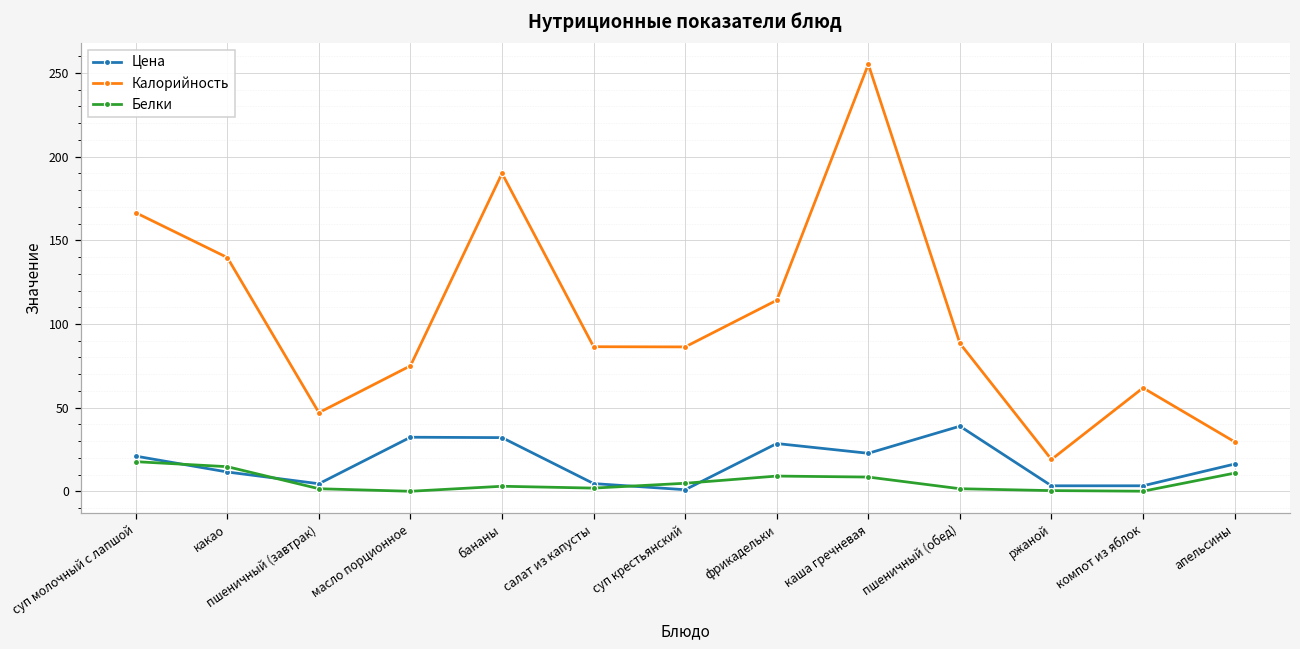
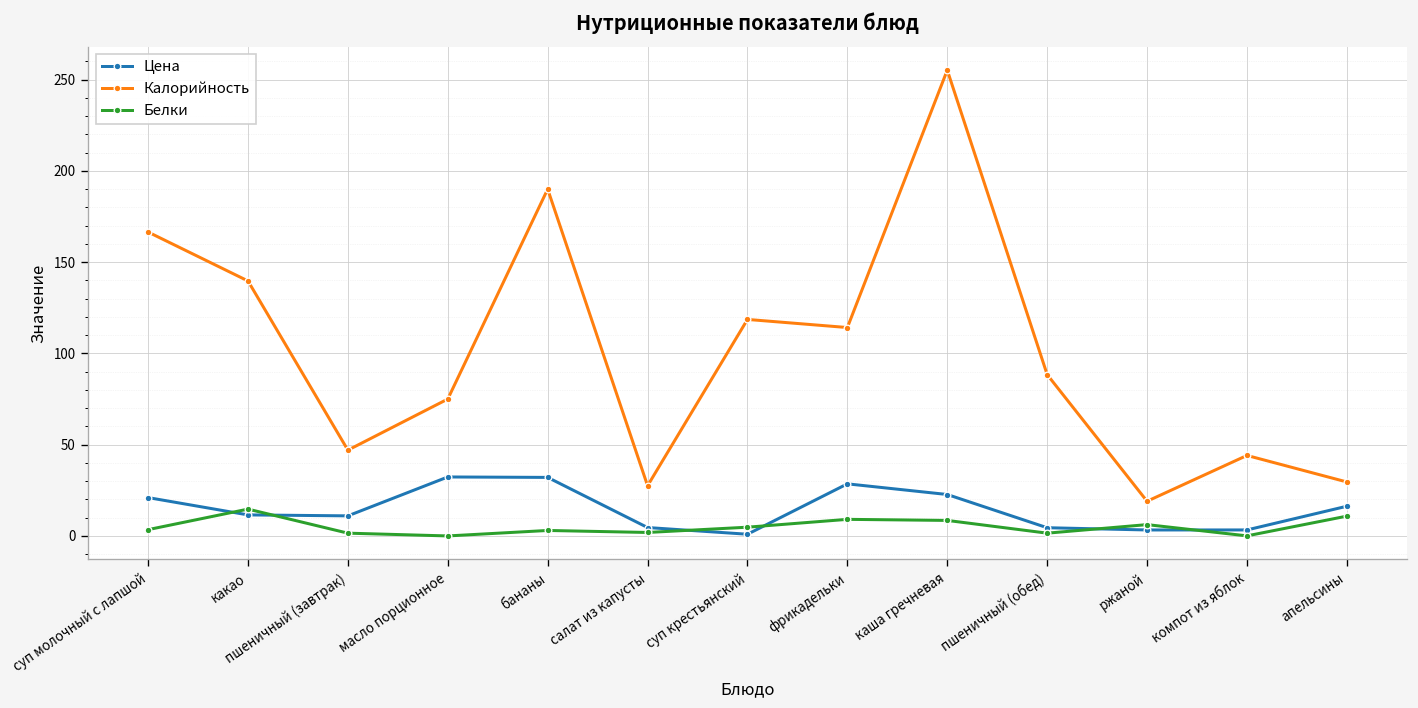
Белки, суп молочный с лапшой: 18 -> 3
Цена, пшеничный (завтрак): 5 -> 11
Калорийность, салат из капусты: 86 -> 28
Калорийность, суп крестьянский: 86 -> 119
Цена, пшеничный (обед): 39 -> 5
Белки, ржаной: 0 -> 6
Калорийность, компот из яблок: 62 -> 44
